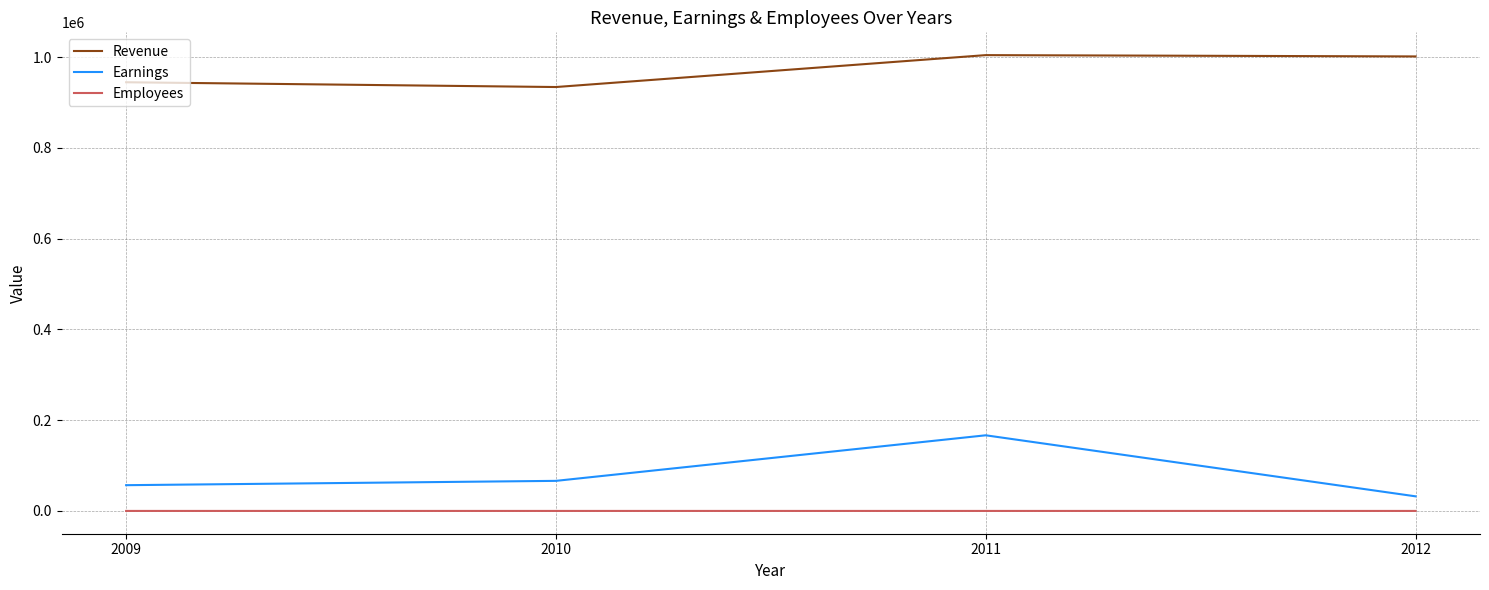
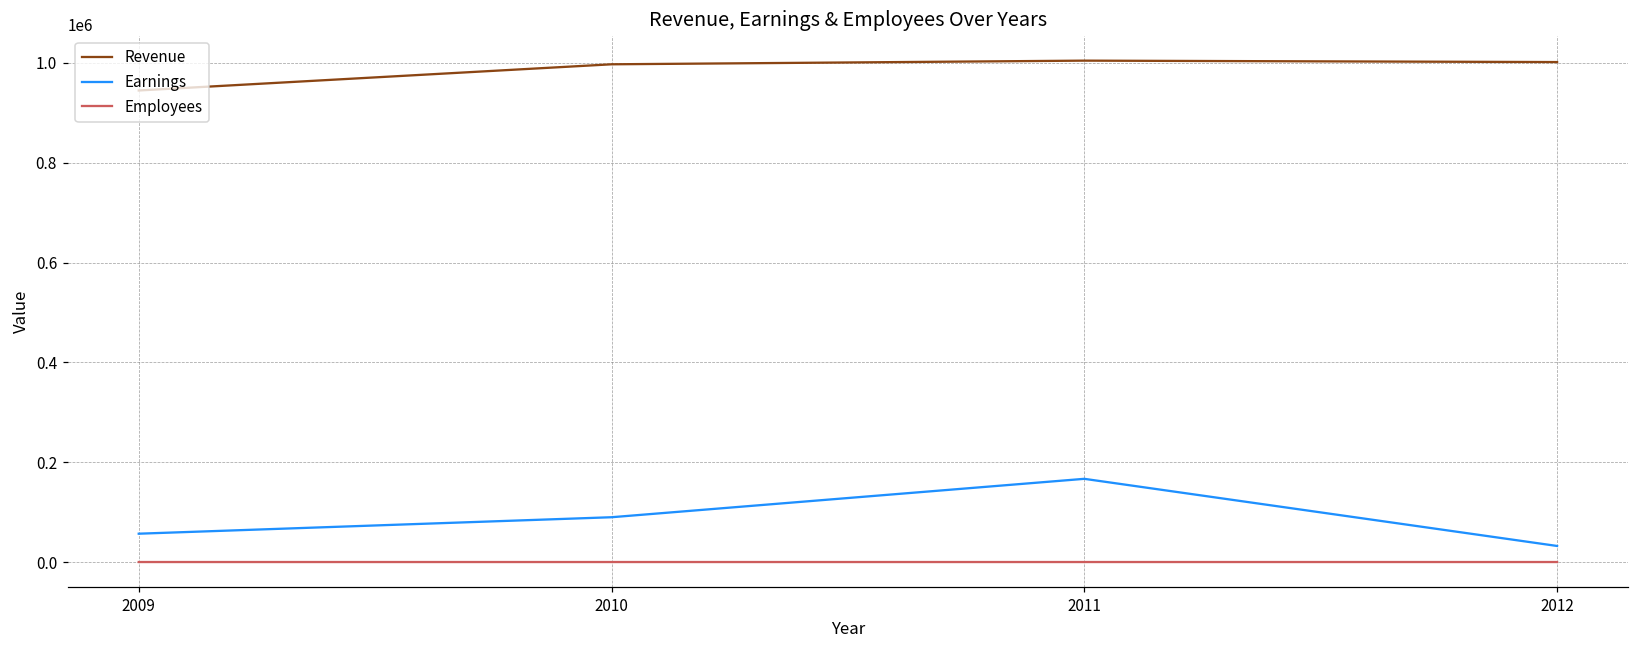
Revenue, 2010: 930000 -> 1000000
Earnings, 2010: 70000 -> 90000
